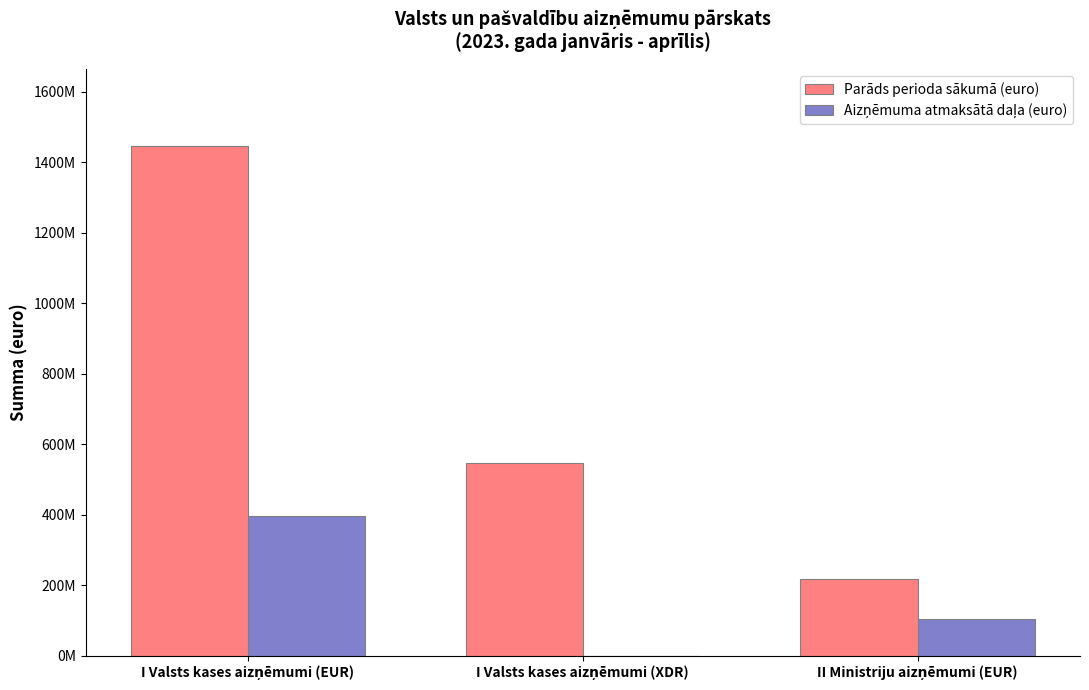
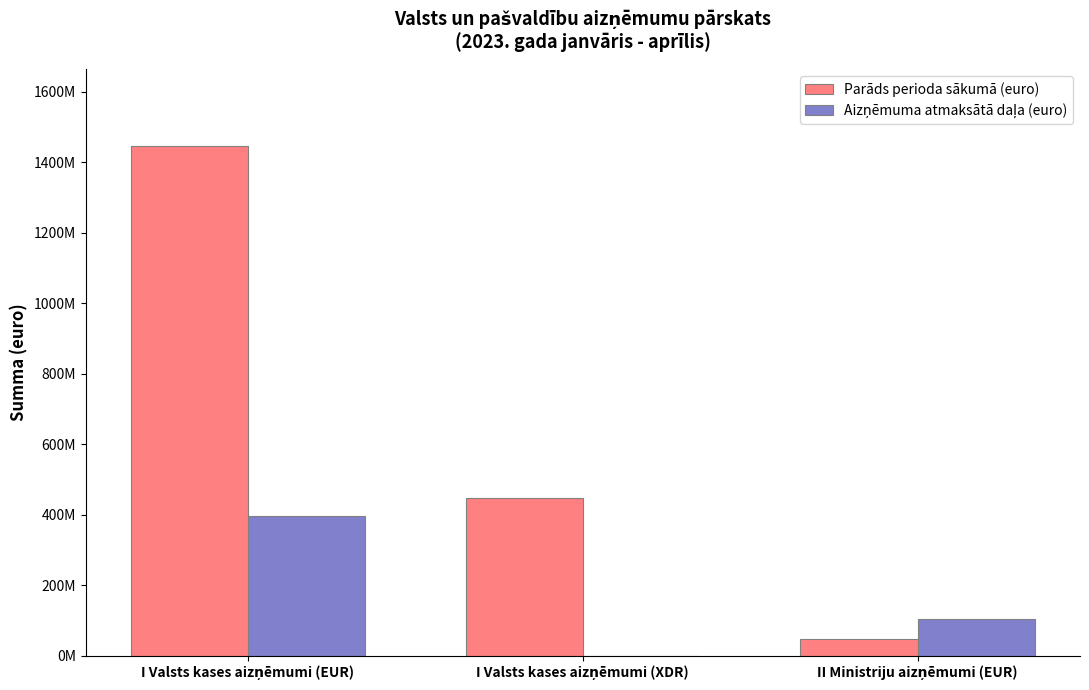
Parāds perioda sākumā (euro), I Valsts kases aizņēmumi (XDR): 550000000 -> 450000000
Parāds perioda sākumā (euro), II Ministriju aizņēmumi (EUR): 220000000 -> 50000000
